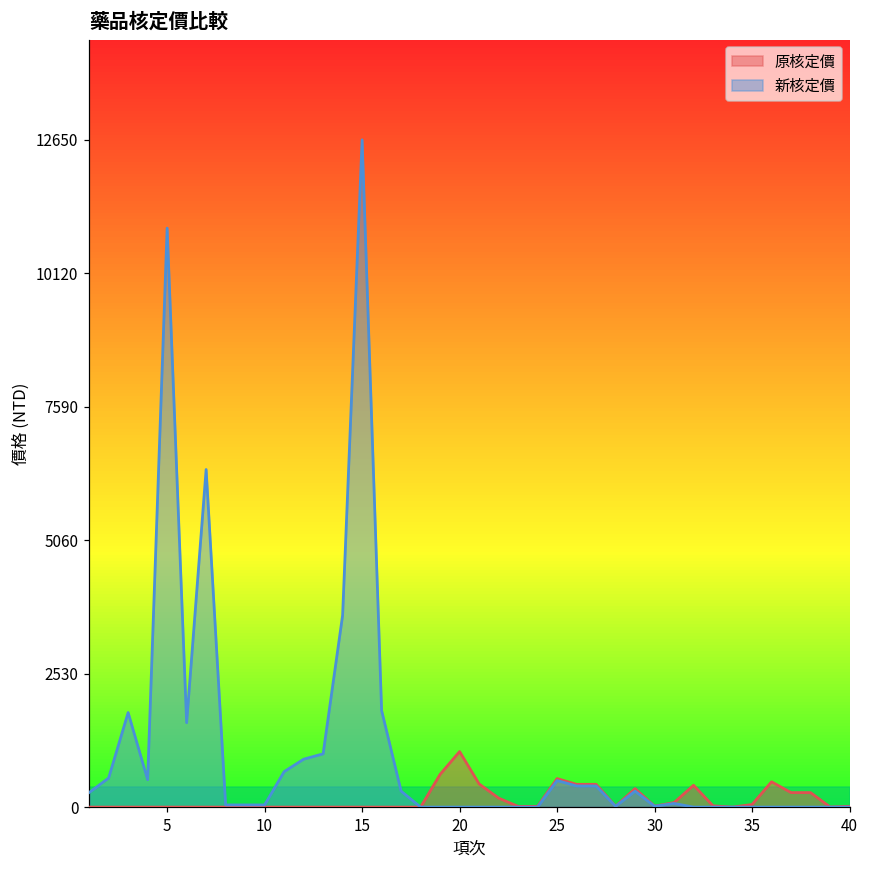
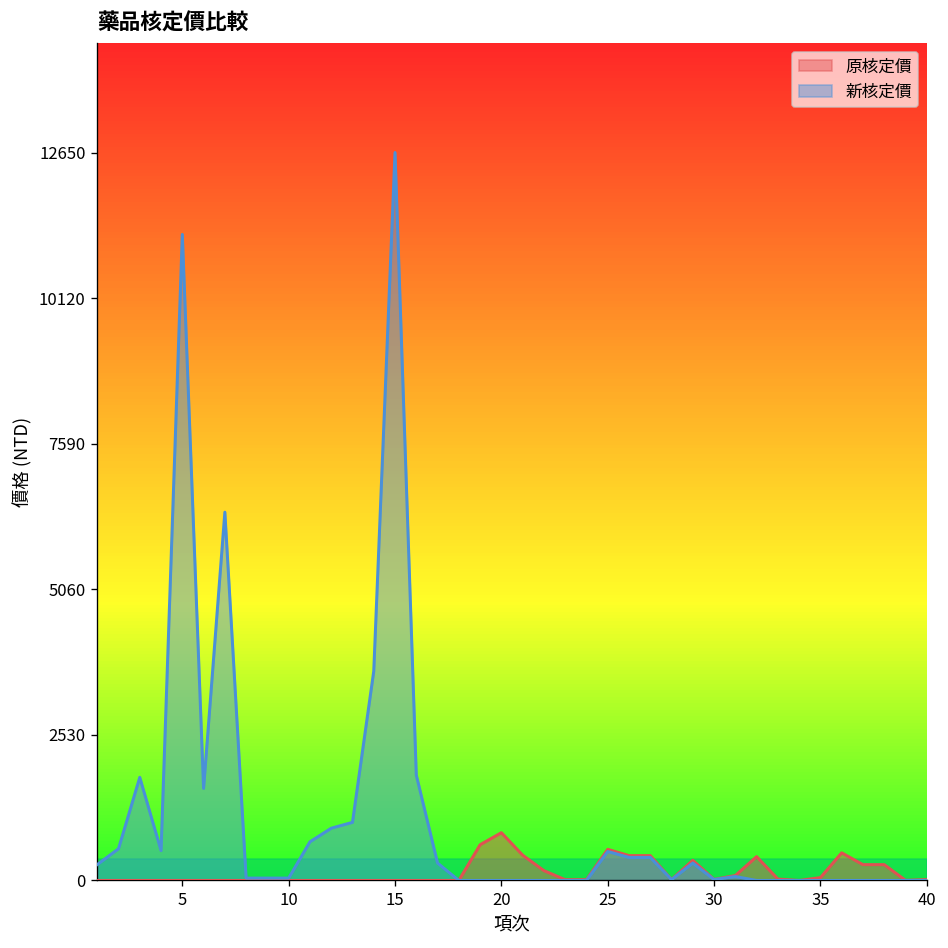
新核定價, 5: 11000 -> 11200
原核定價, 20: 1100 -> 800
